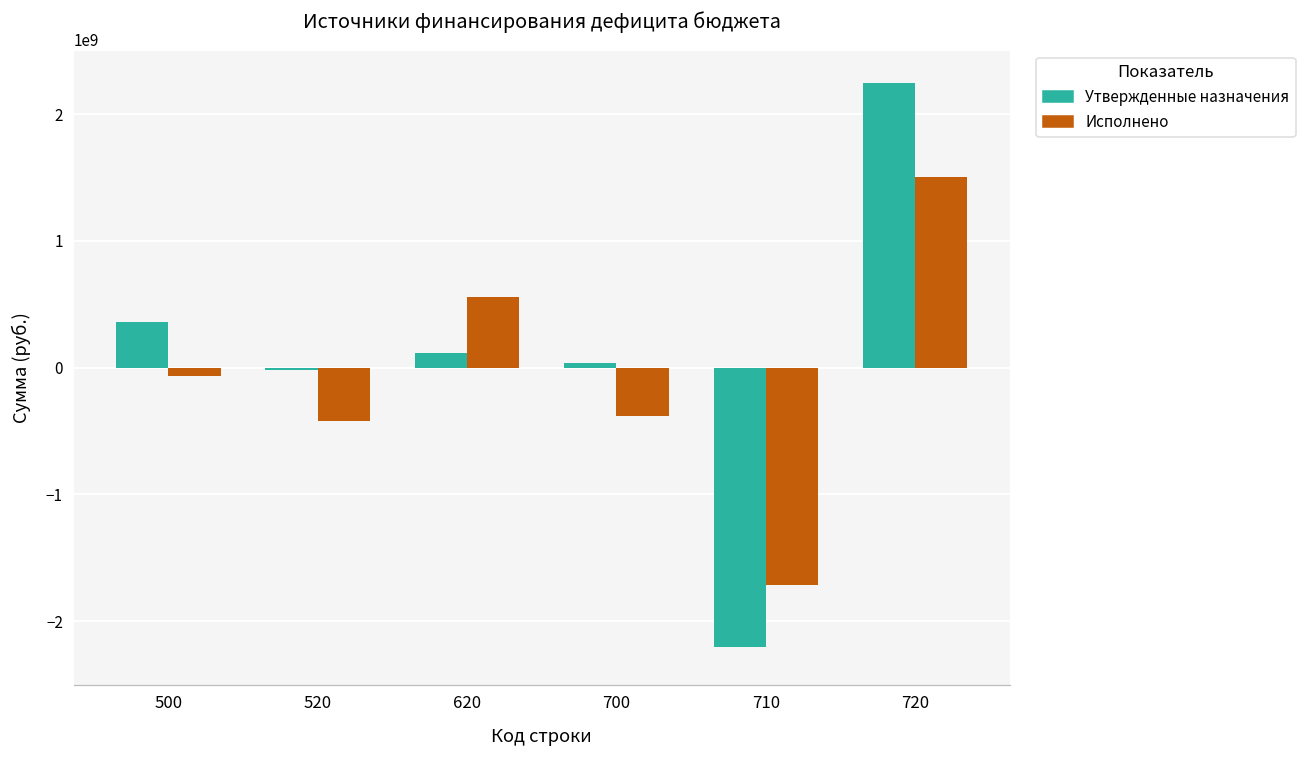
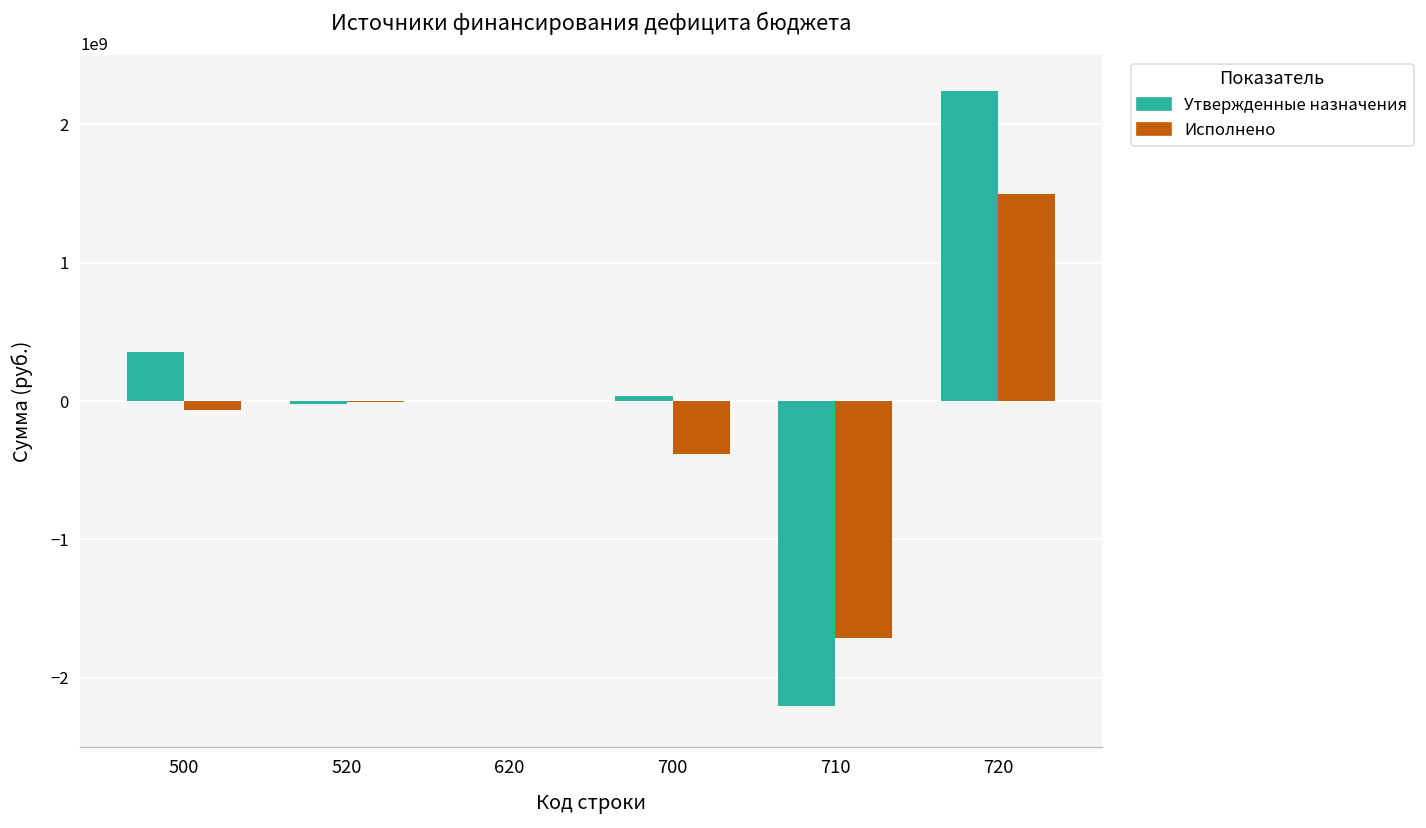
Исполнено, 520: -420000000 -> -10000000
Утвержденные назначения, 620: 110000000 -> 0
Исполнено, 620: 560000000 -> 0
